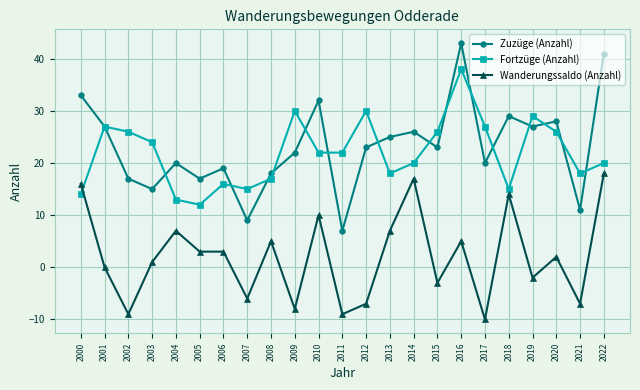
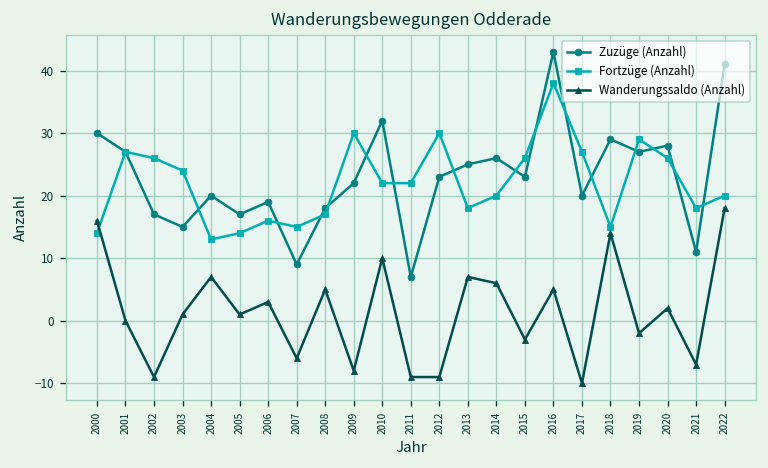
Zuzüge (Anzahl), 2000: 33 -> 30
Fortzüge (Anzahl), 2005: 12 -> 14
Wanderungssaldo (Anzahl), 2005: 3 -> 1
Wanderungssaldo (Anzahl), 2012: -7 -> -9
Wanderungssaldo (Anzahl), 2014: 17 -> 6
